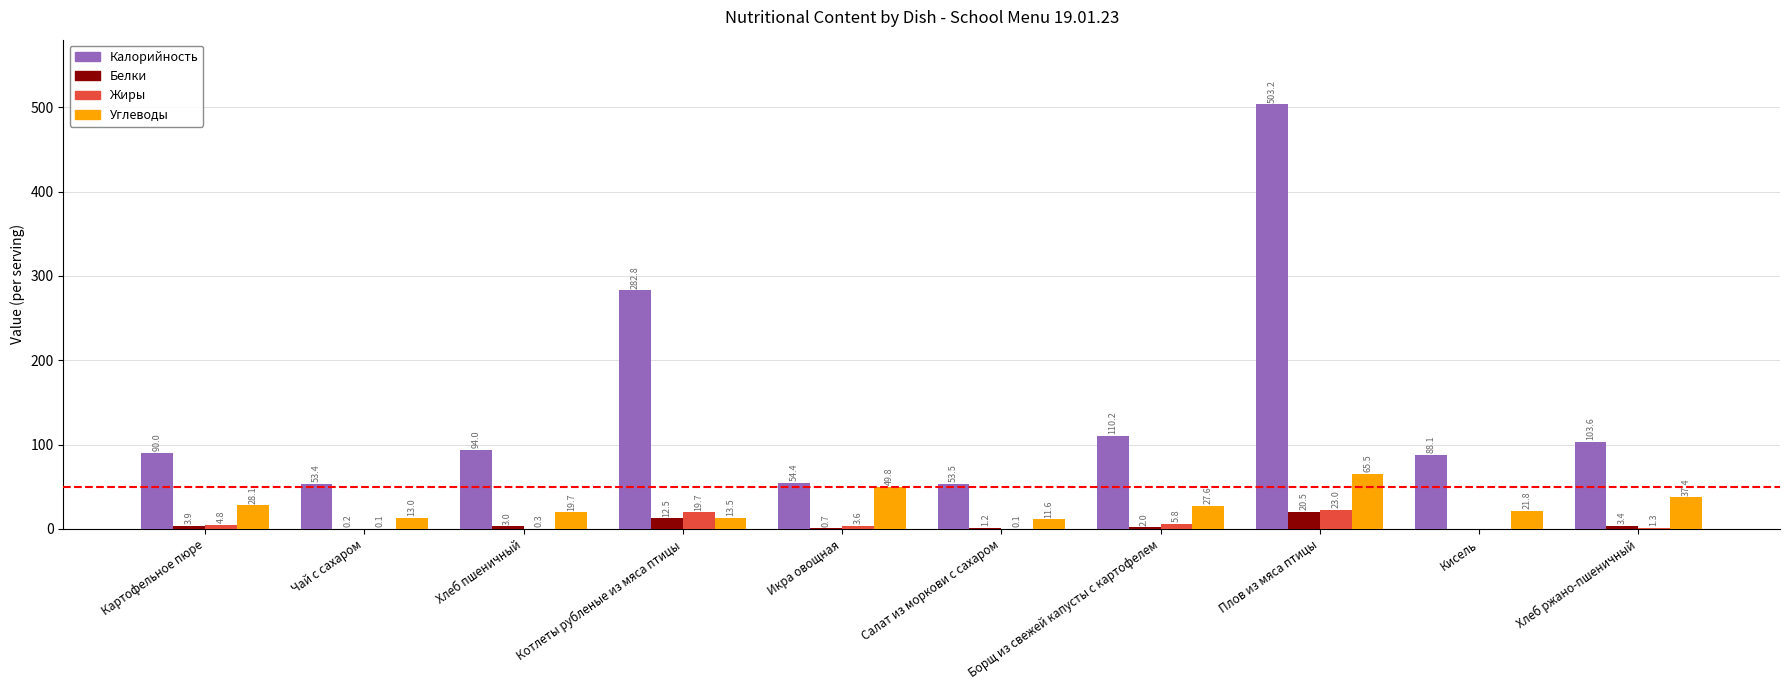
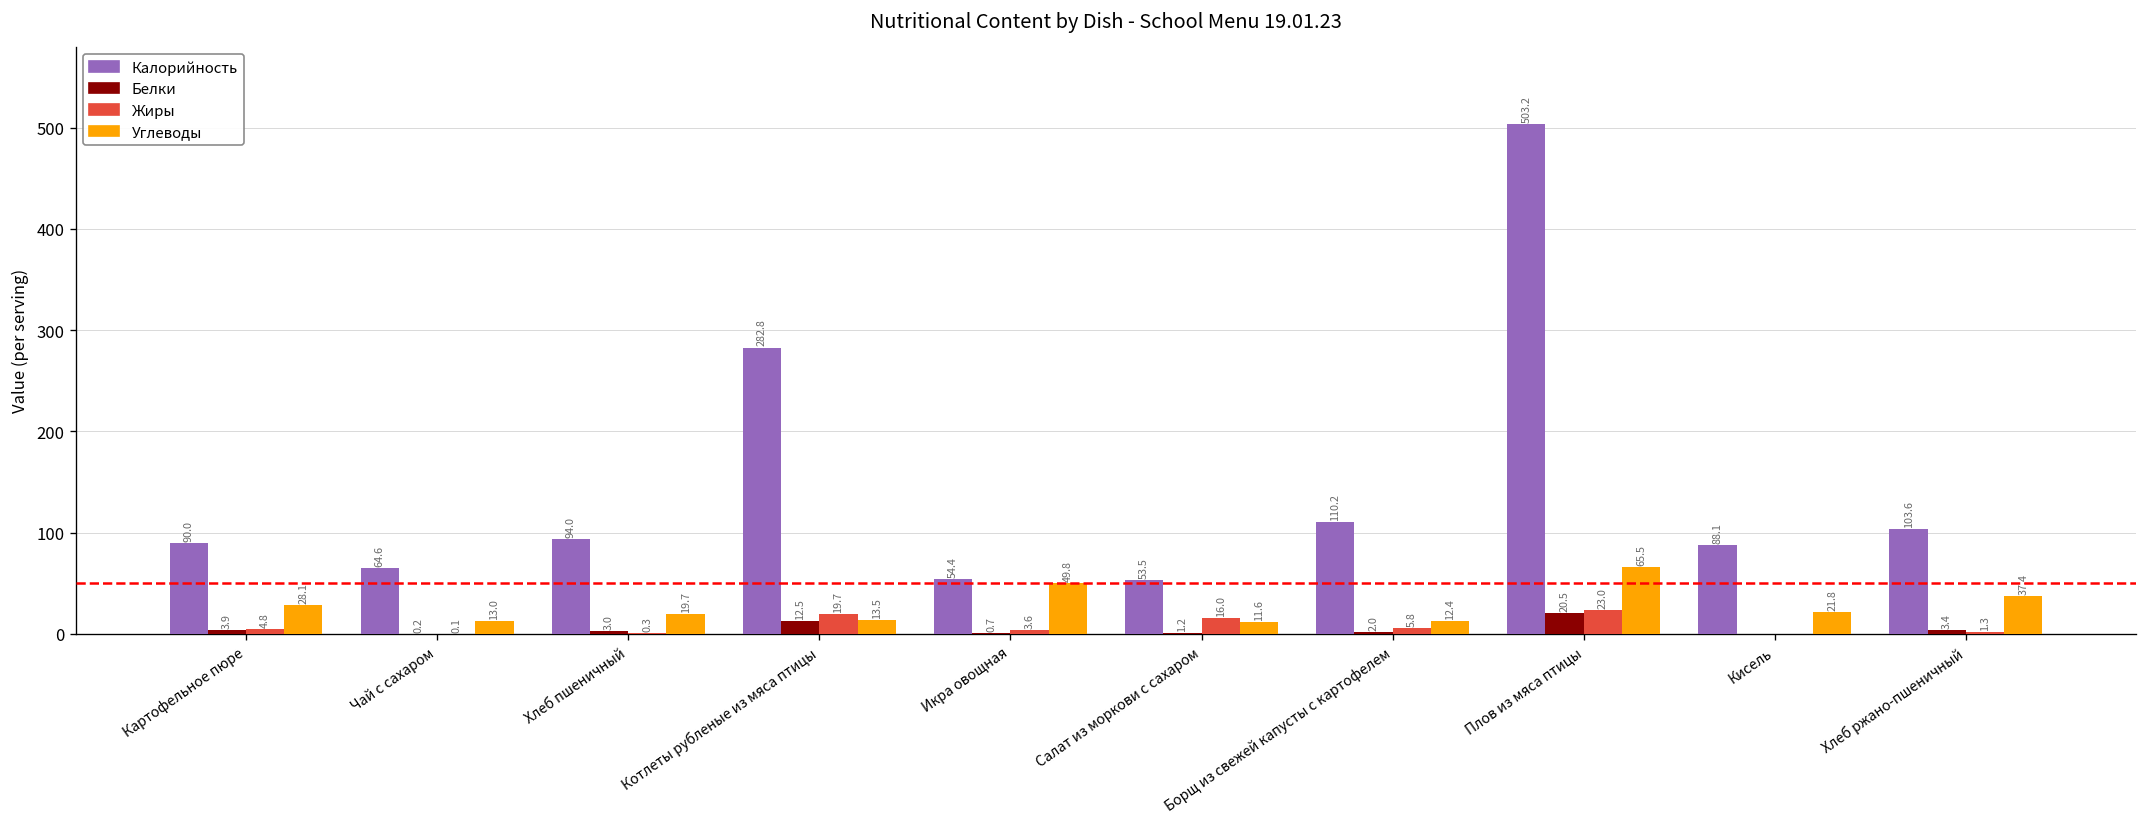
Калорийность, Чай с сахаром: 53.4 -> 64.6
Жиры, Салат из моркови с сахаром: 0.1 -> 16.0
Углеводы, Борщ из свежей капусты с картофелем: 27.6 -> 12.4
